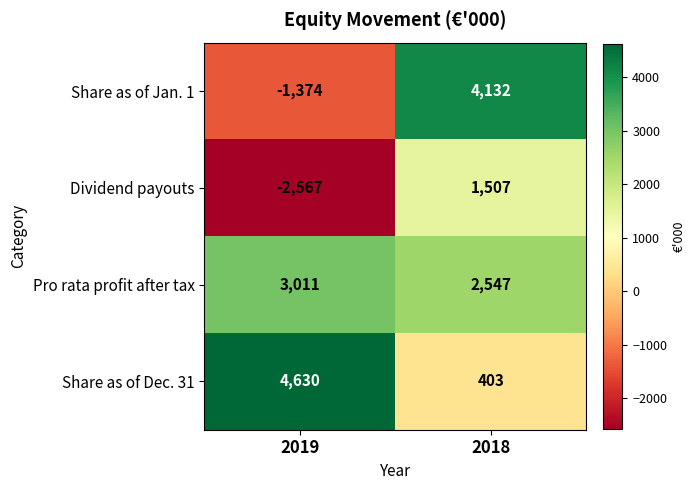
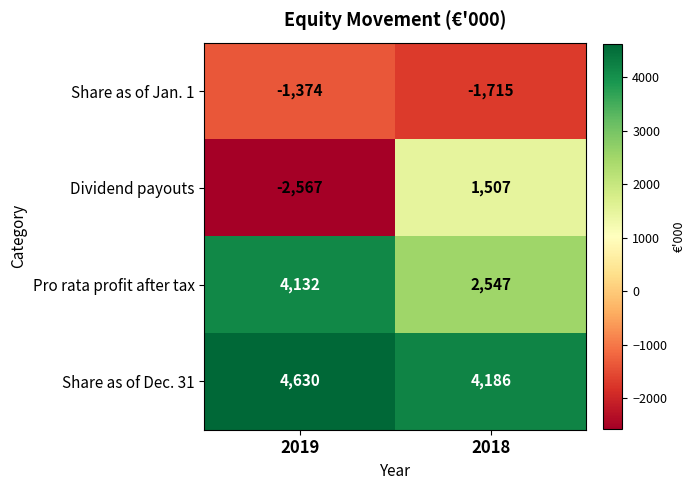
Share as of Jan. 1, 2018: 4,132 -> -1,715
Pro rata profit after tax, 2019: 3,011 -> 4,132
Share as of Dec. 31, 2018: 403 -> 4,186
